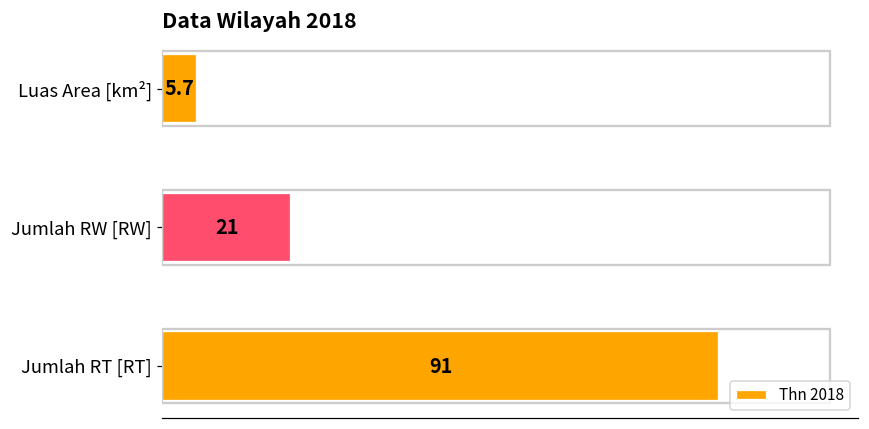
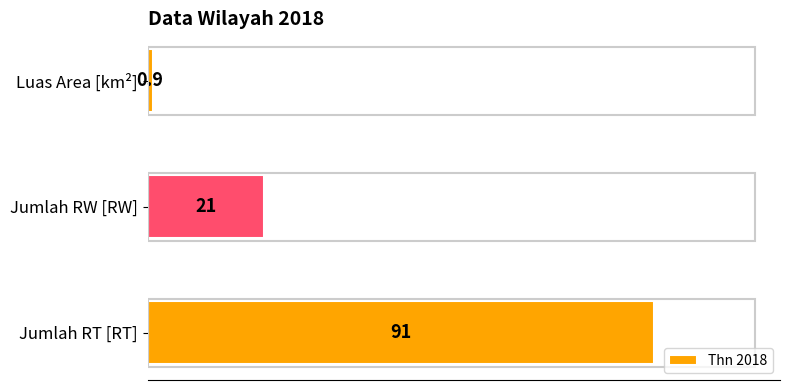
Luas Area [km²]: 5.7 -> 0.9
